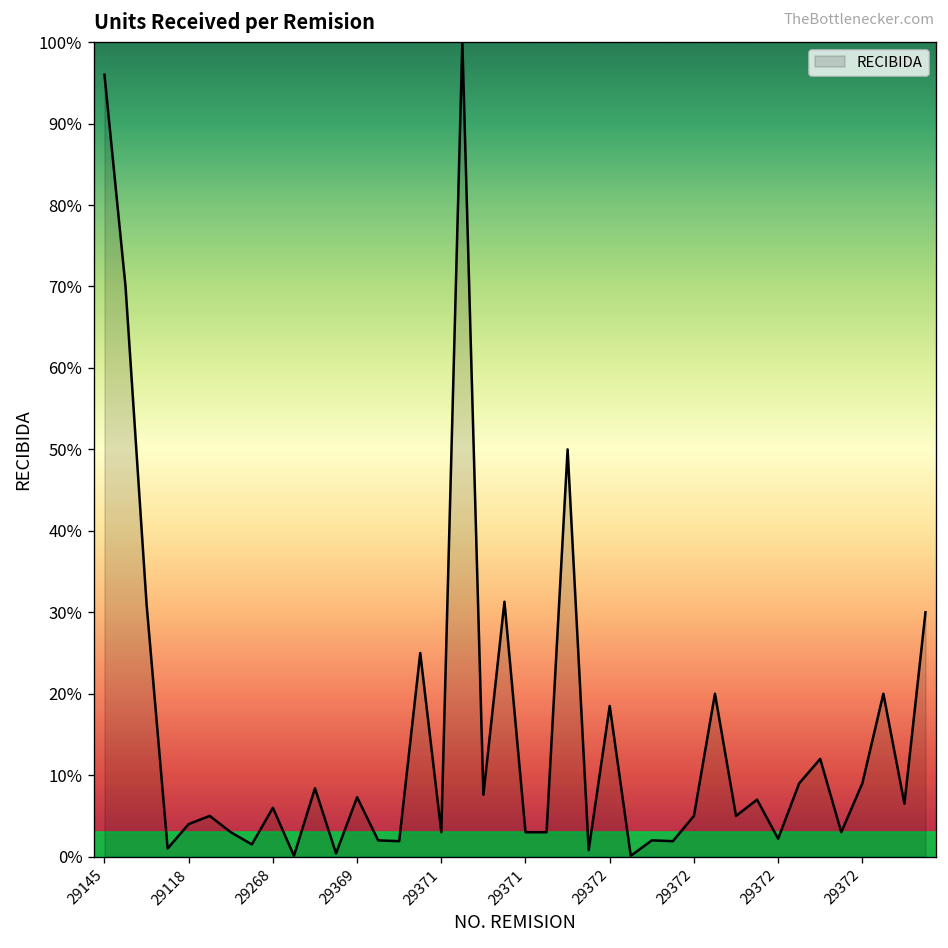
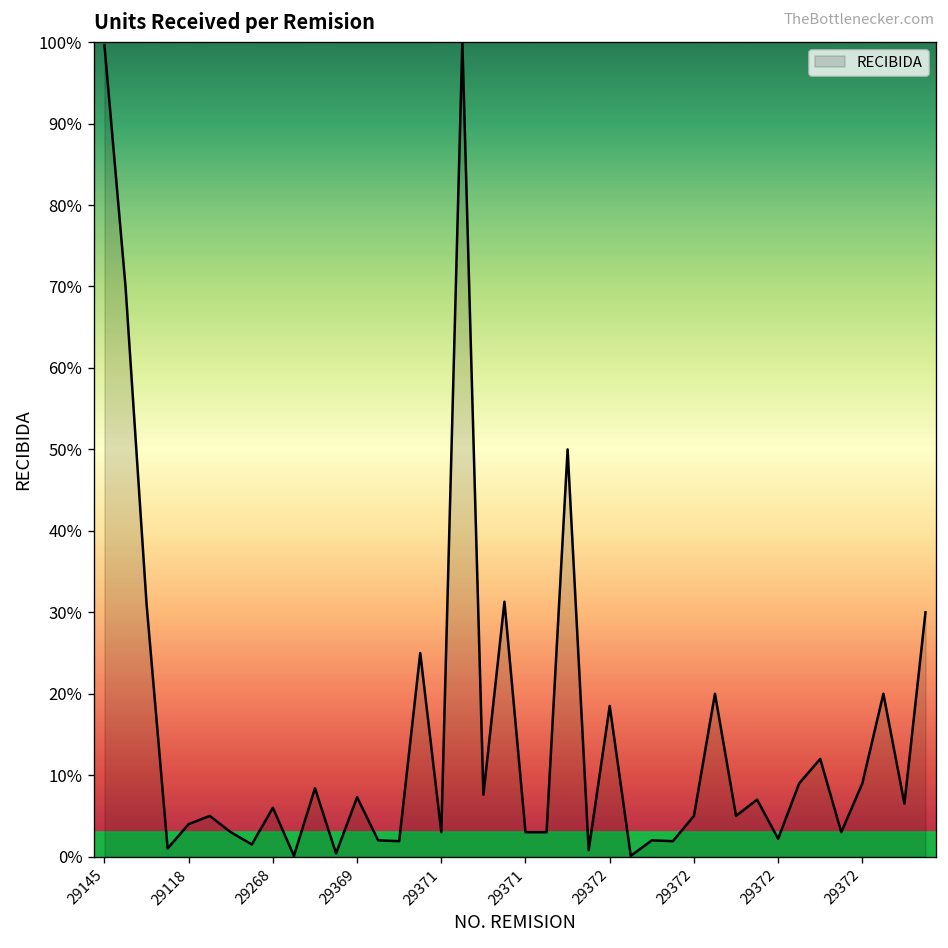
29145: 96% -> 100%
